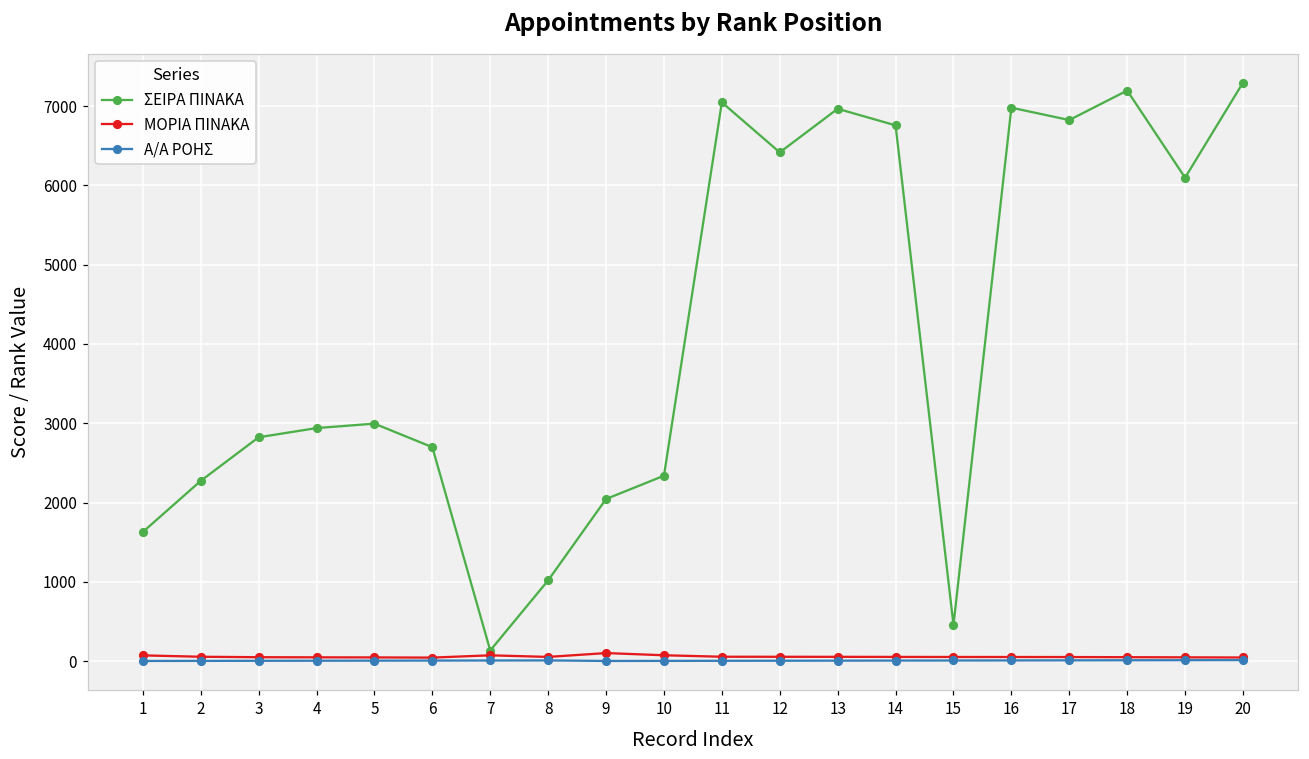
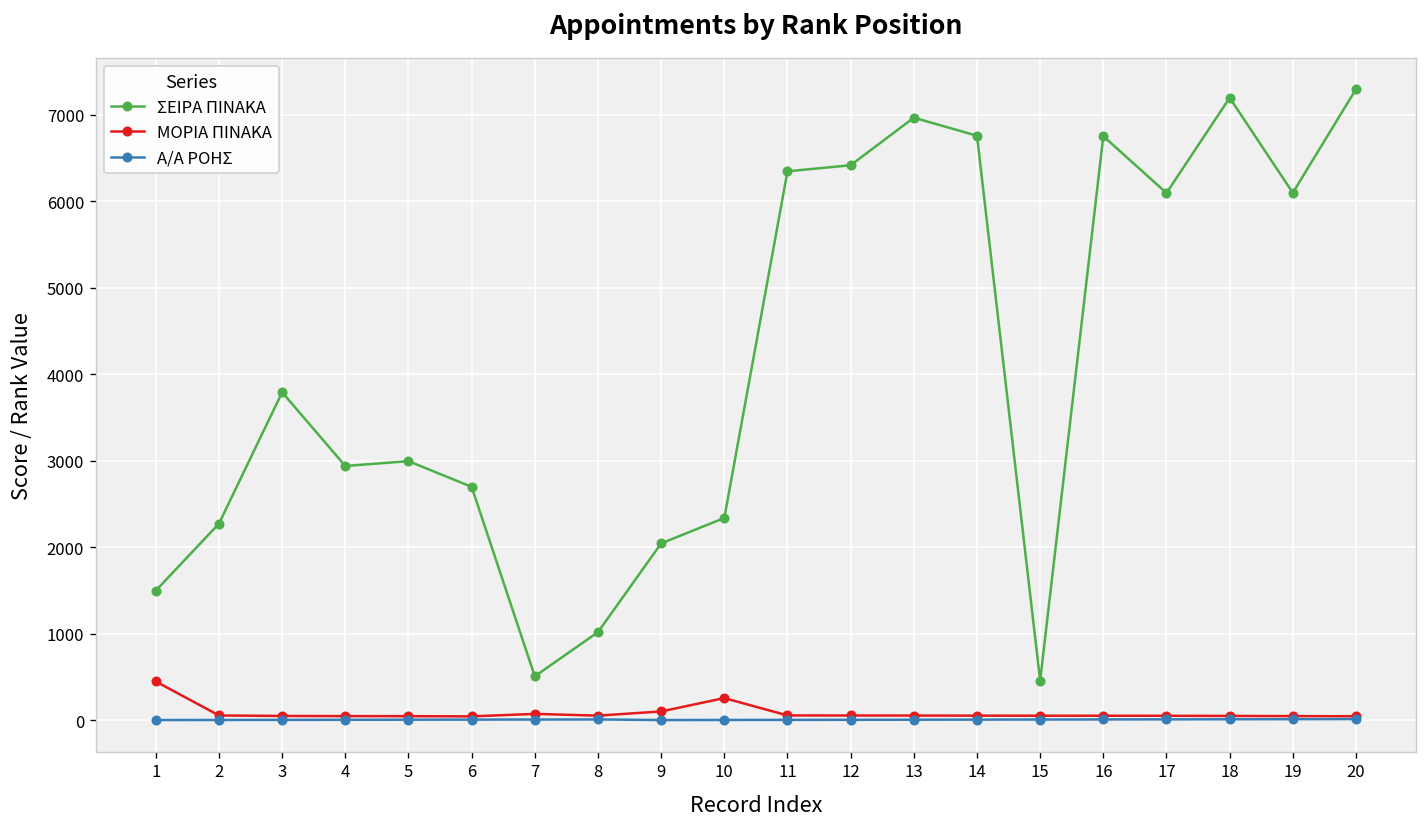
ΣΕΙΡΑ ΠΙΝΑΚΑ, 1: 1600 -> 1500
ΜΟΡΙΑ ΠΙΝΑΚΑ, 1: 100 -> 400
ΣΕΙΡΑ ΠΙΝΑΚΑ, 3: 2800 -> 3800
ΣΕΙΡΑ ΠΙΝΑΚΑ, 7: 100 -> 500
ΜΟΡΙΑ ΠΙΝΑΚΑ, 10: 100 -> 300
ΣΕΙΡΑ ΠΙΝΑΚΑ, 11: 7000 -> 6300
ΣΕΙΡΑ ΠΙΝΑΚΑ, 16: 7000 -> 6800
ΣΕΙΡΑ ΠΙΝΑΚΑ, 17: 6800 -> 6100
